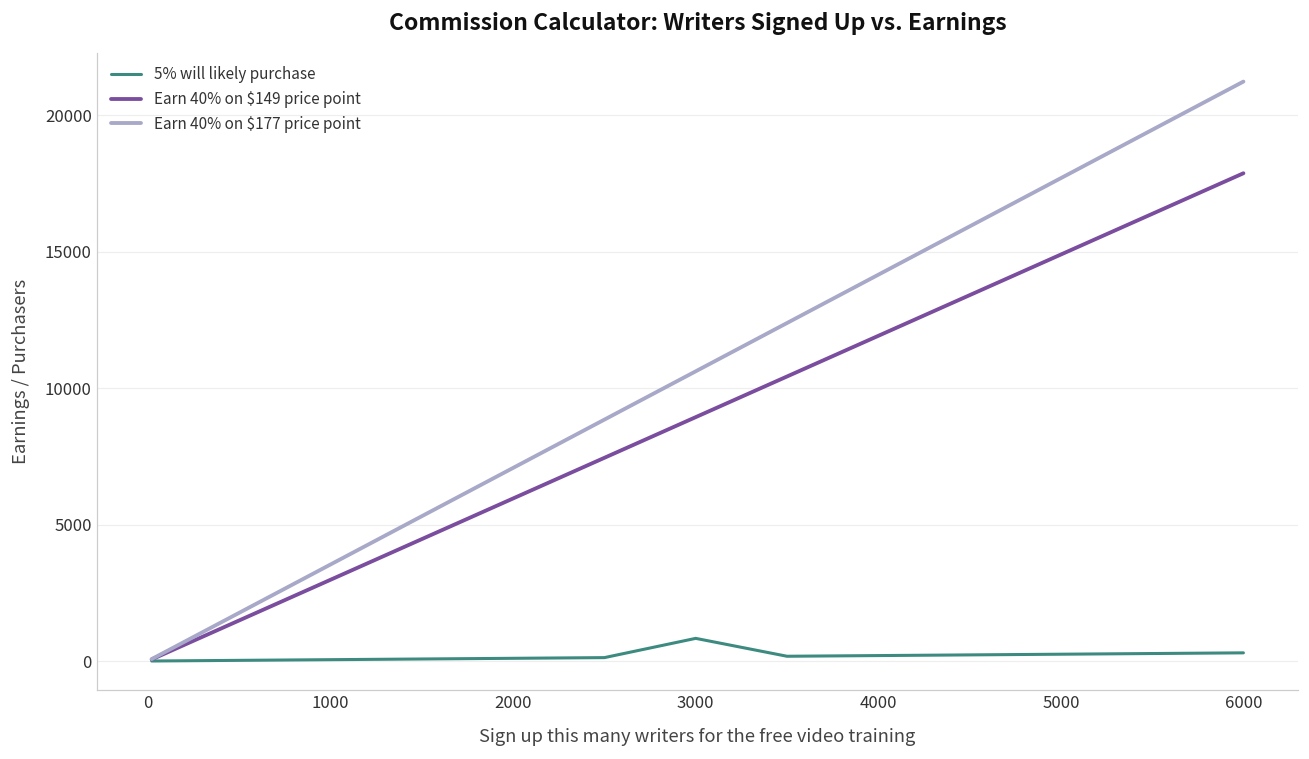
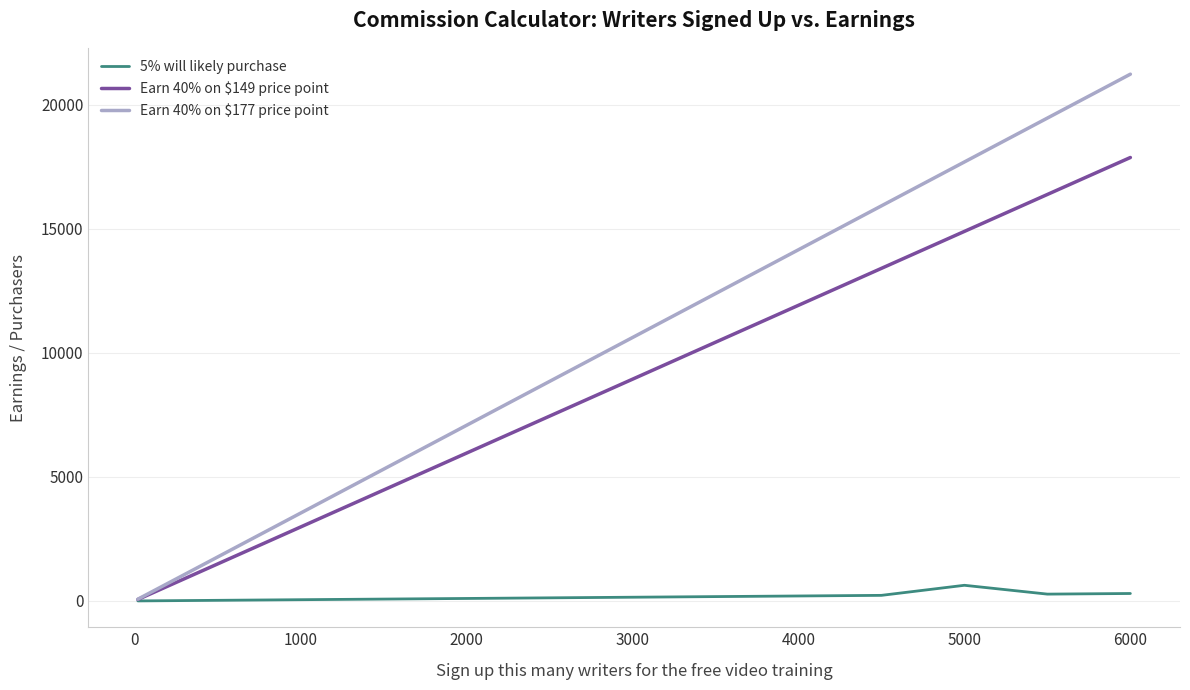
5% will likely purchase, 3000: 800 -> 200
5% will likely purchase, 5000: 300 -> 600
